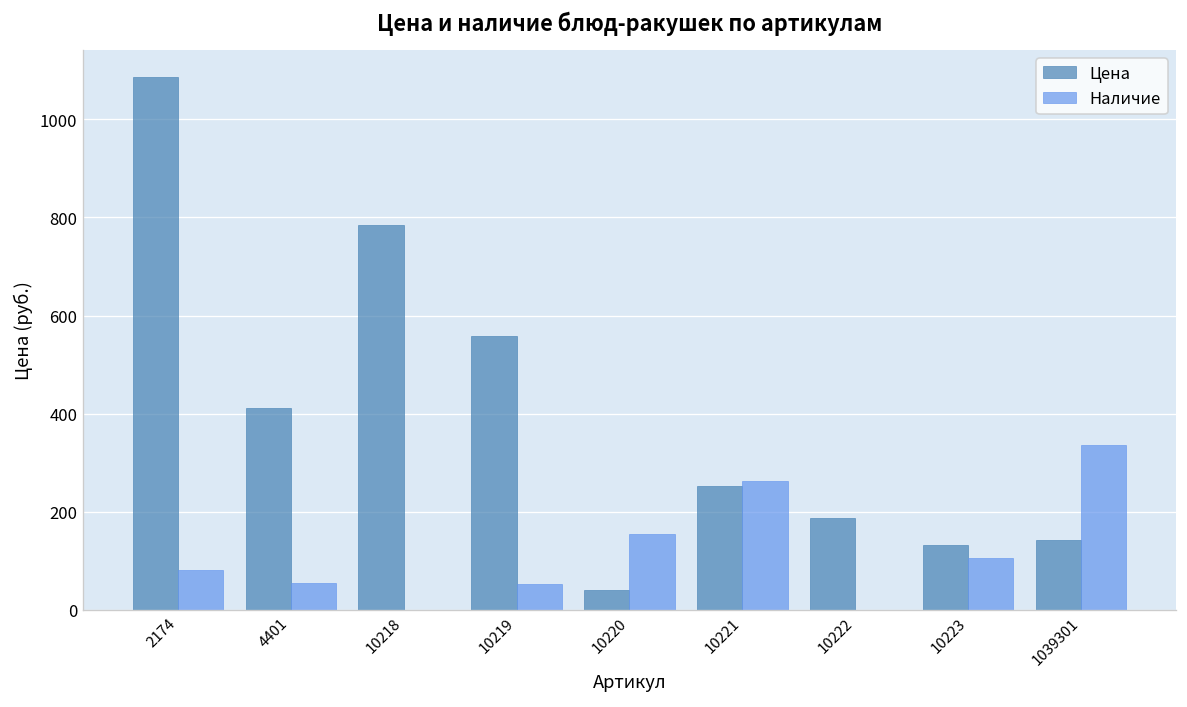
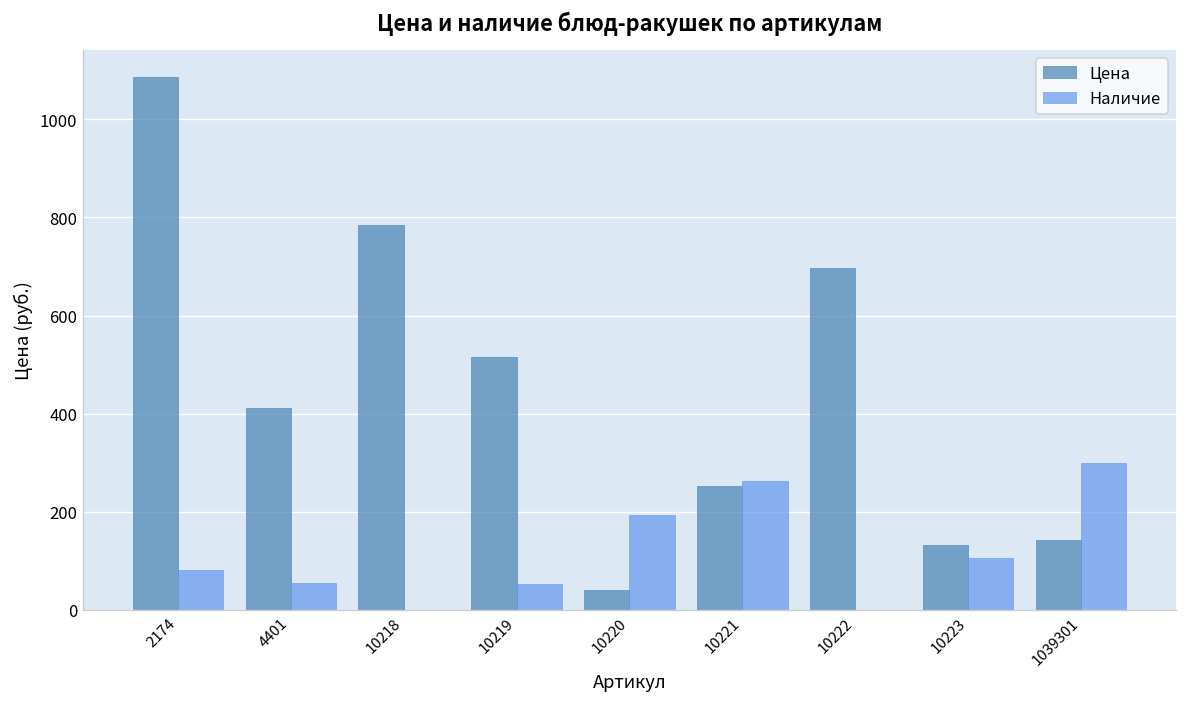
Цена, 10219: 560 -> 520
Наличие, 10220: 160 -> 190
Цена, 10222: 190 -> 700
Наличие, 1039301: 340 -> 300
